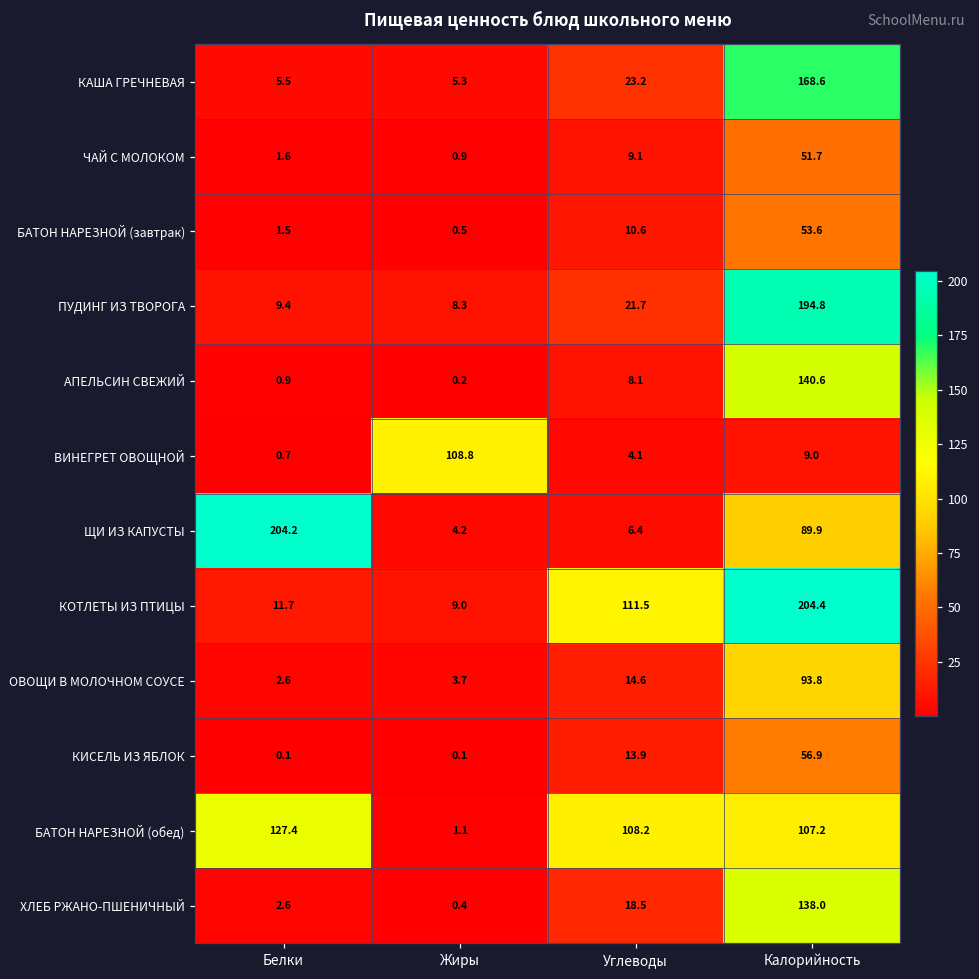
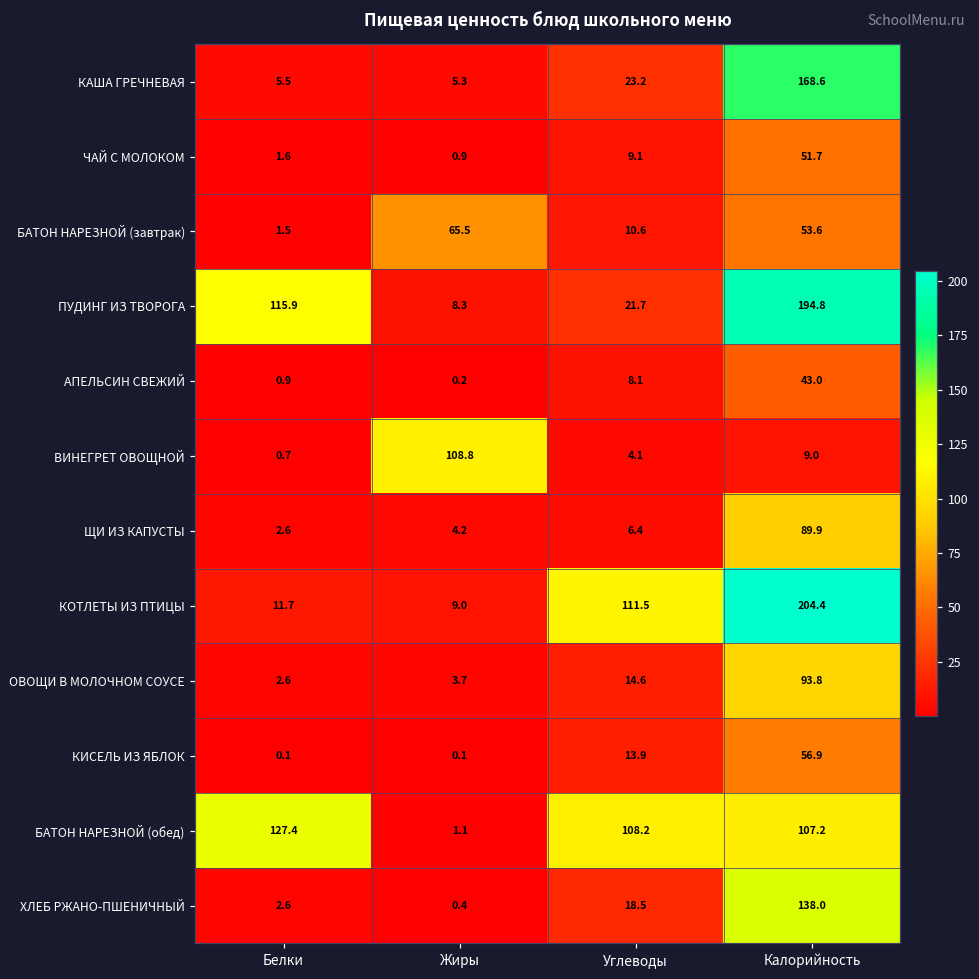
БАТОН НАРЕЗНОЙ (завтрак), Жиры: 0.5 -> 65.5
ПУДИНГ ИЗ ТВОРОГА, Белки: 9.4 -> 115.9
АПЕЛЬСИН СВЕЖИЙ, Калорийность: 140.6 -> 43.0
ЩИ ИЗ КАПУСТЫ, Белки: 204.2 -> 2.6
